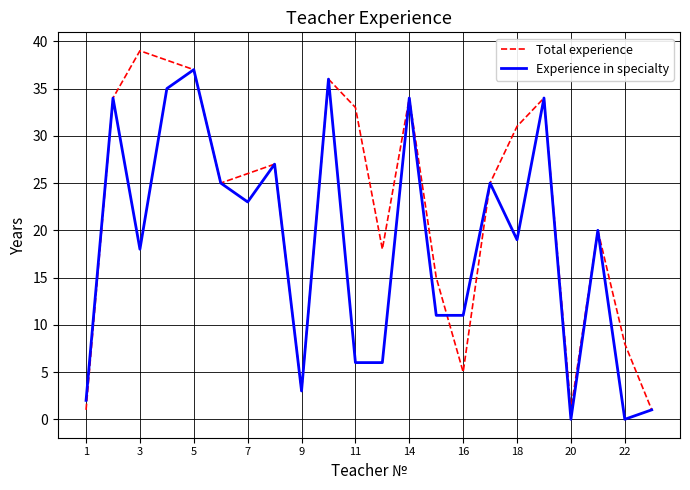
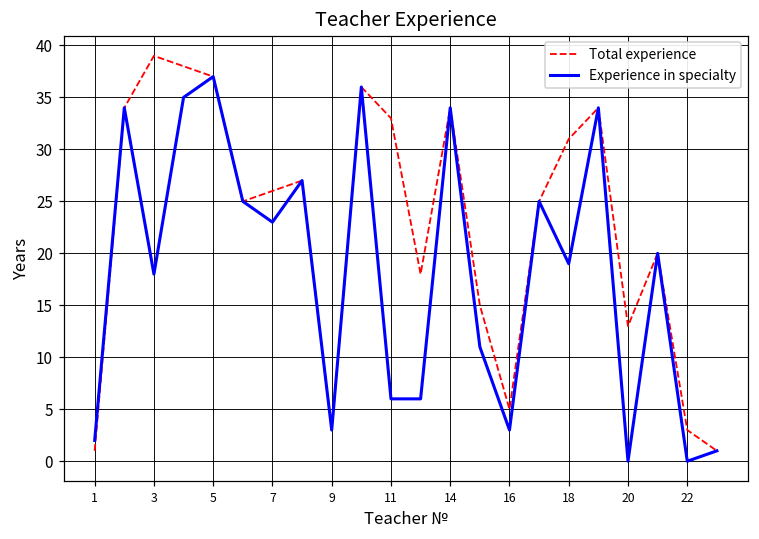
Experience in specialty, 16: 11 -> 3
Total experience, 20: 1 -> 13
Total experience, 22: 8 -> 3
